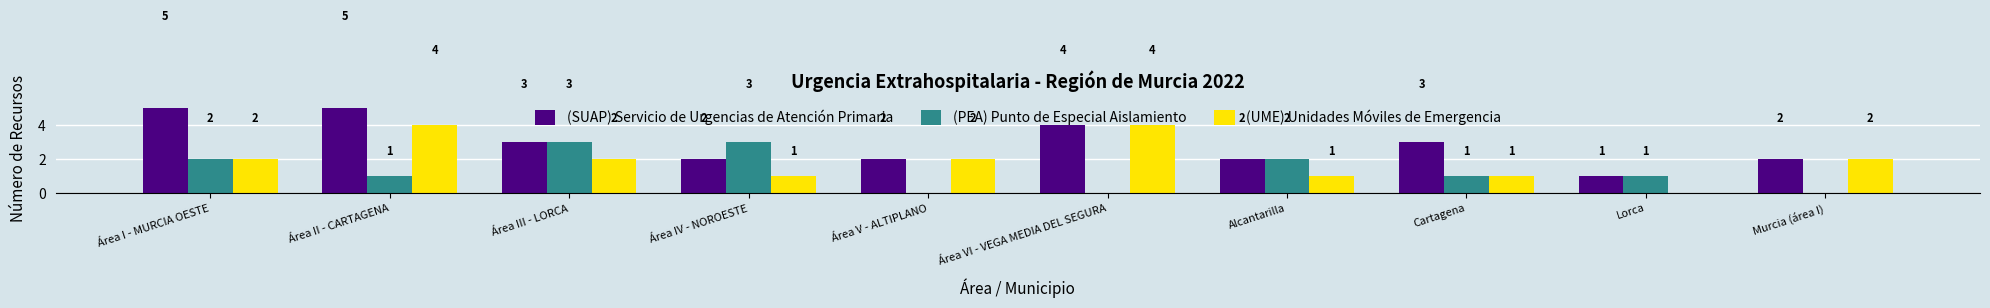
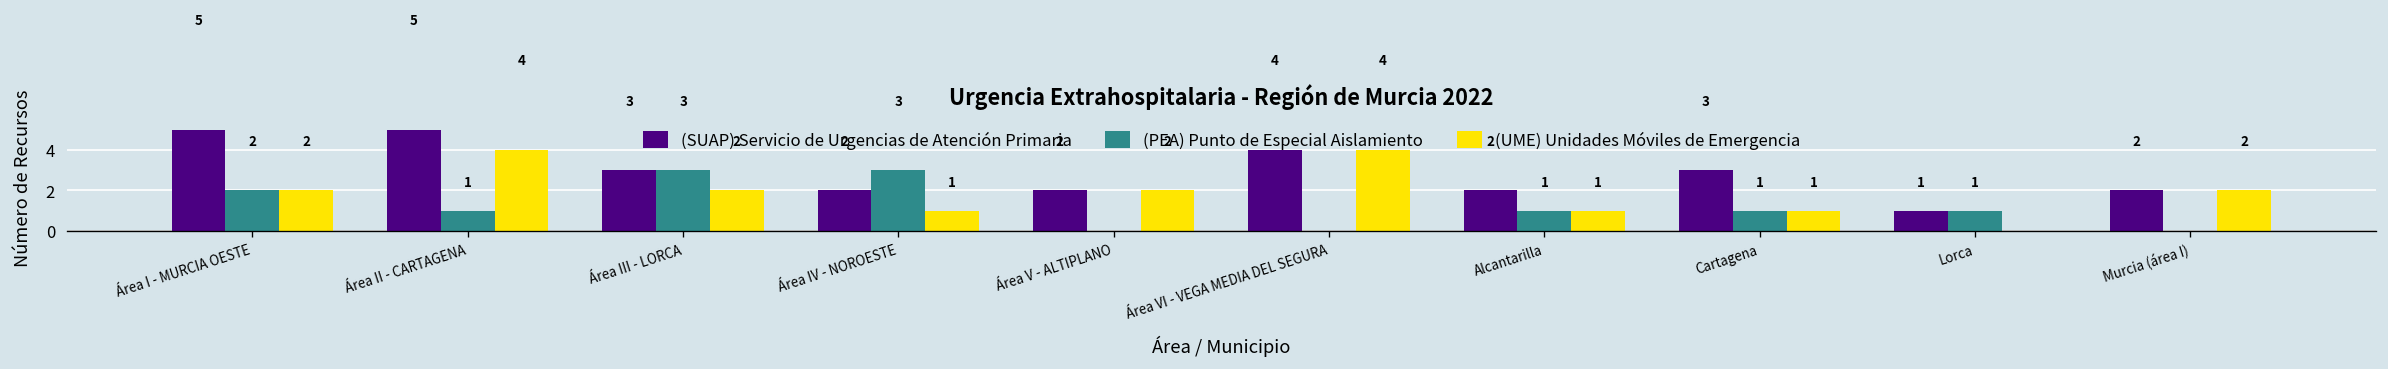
(PEA) Punto de Especial Aislamiento, Alcantarilla: 2 -> 1
